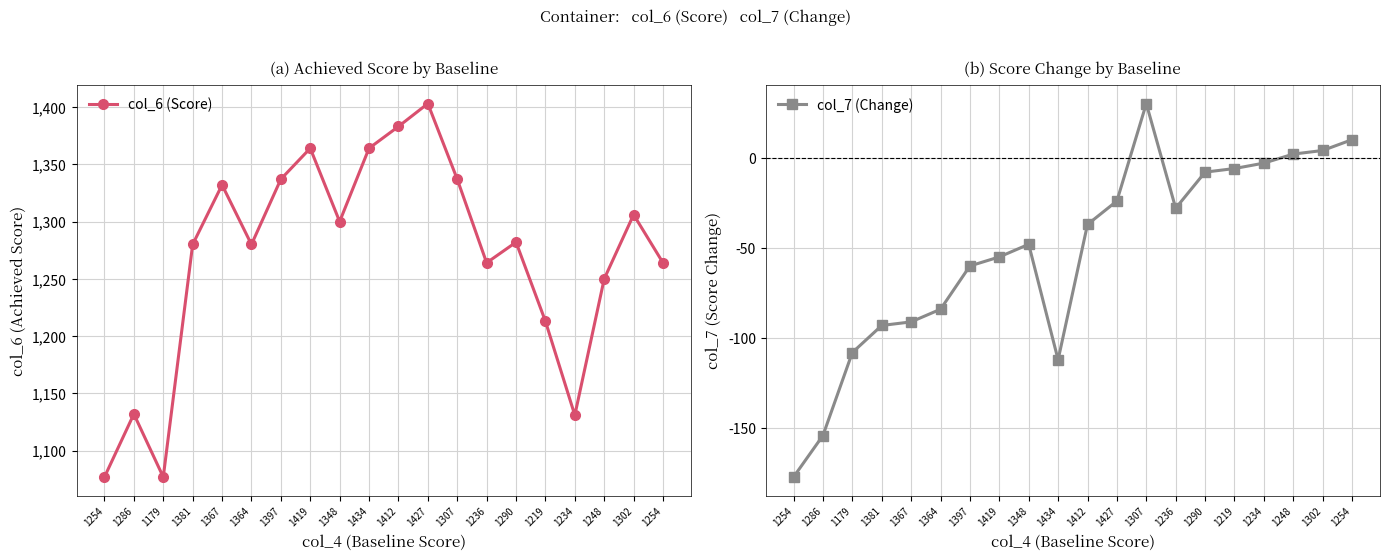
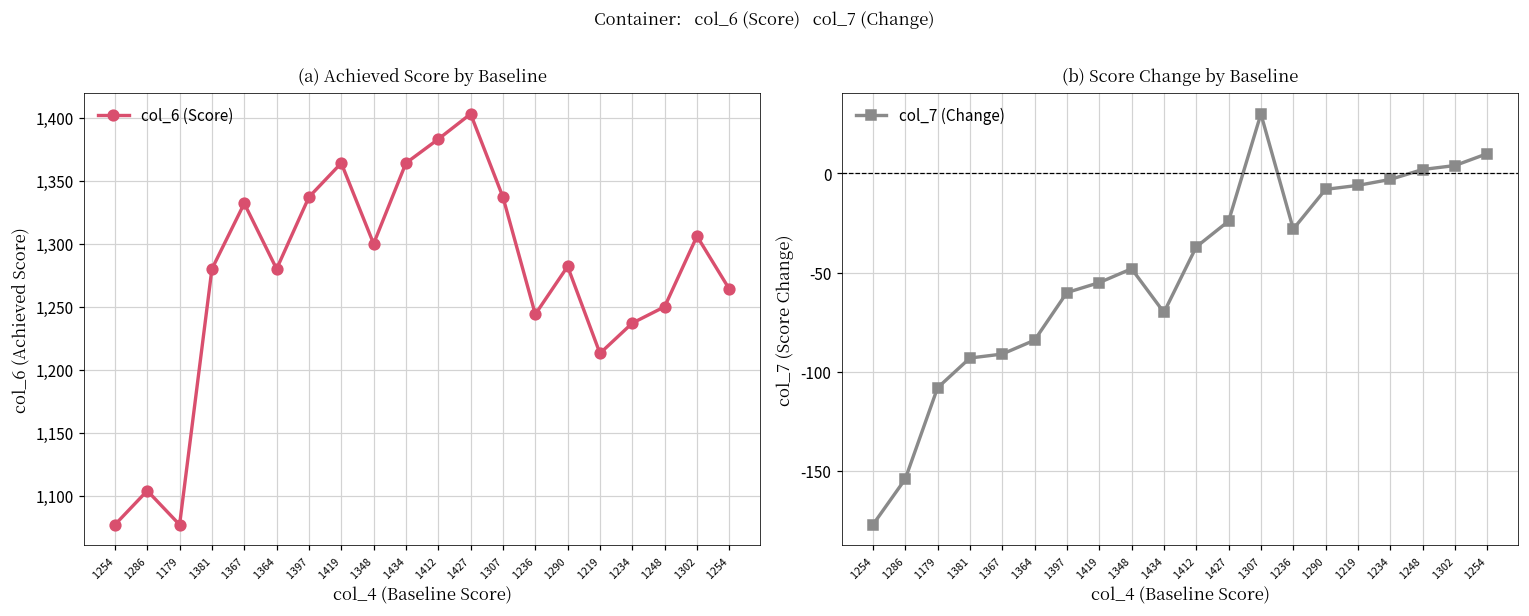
(a) Achieved Score by Baseline, 1286: 1,132 -> 1,104
(a) Achieved Score by Baseline, 1236: 1,264 -> 1,244
(a) Achieved Score by Baseline, 1234: 1,131 -> 1,237
(b) Score Change by Baseline, 1434: -112 -> -70
